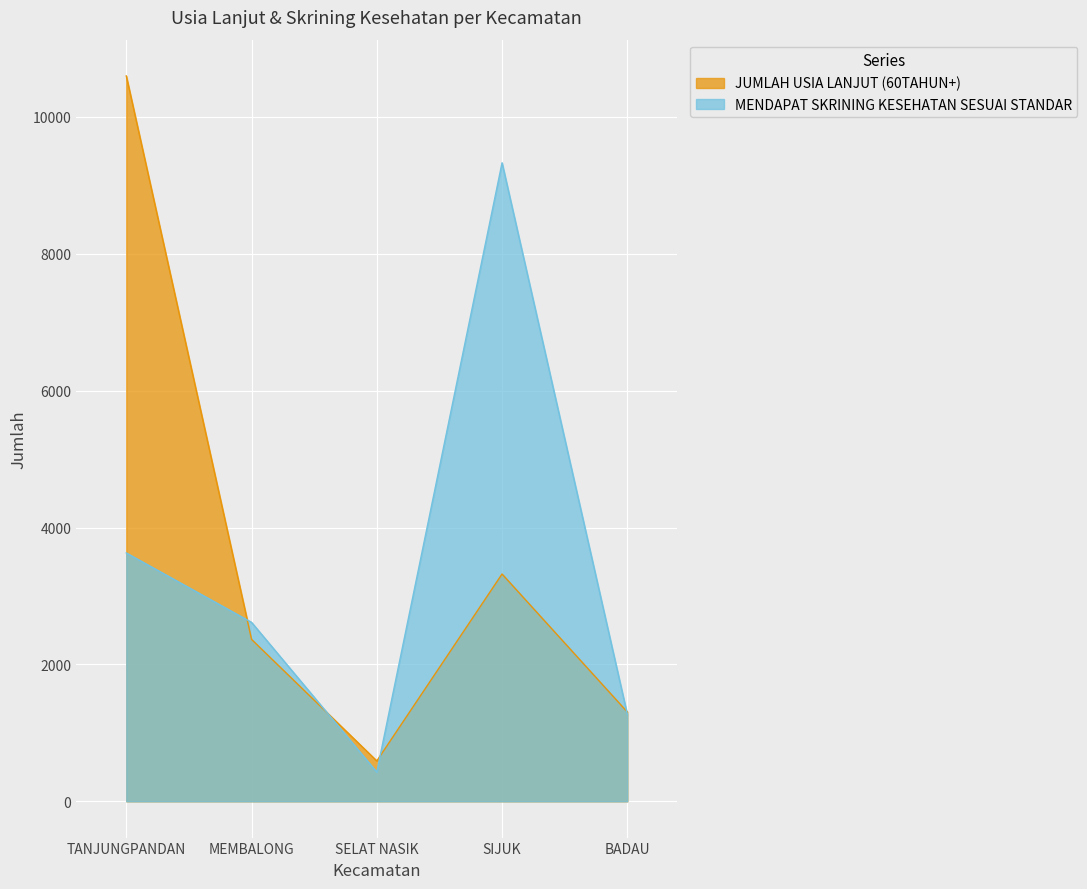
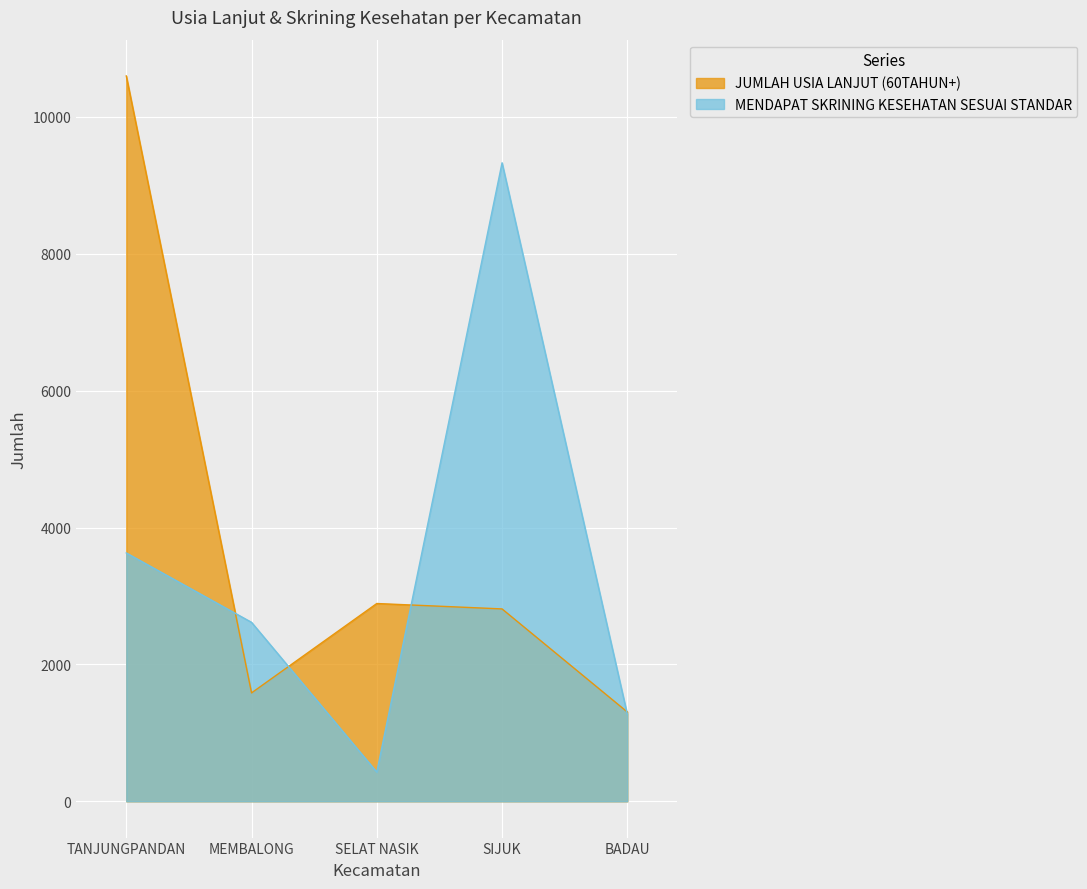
JUMLAH USIA LANJUT (60TAHUN+), MEMBALONG: 2400 -> 1600
JUMLAH USIA LANJUT (60TAHUN+), SELAT NASIK: 600 -> 2900
JUMLAH USIA LANJUT (60TAHUN+), SIJUK: 3300 -> 2800
